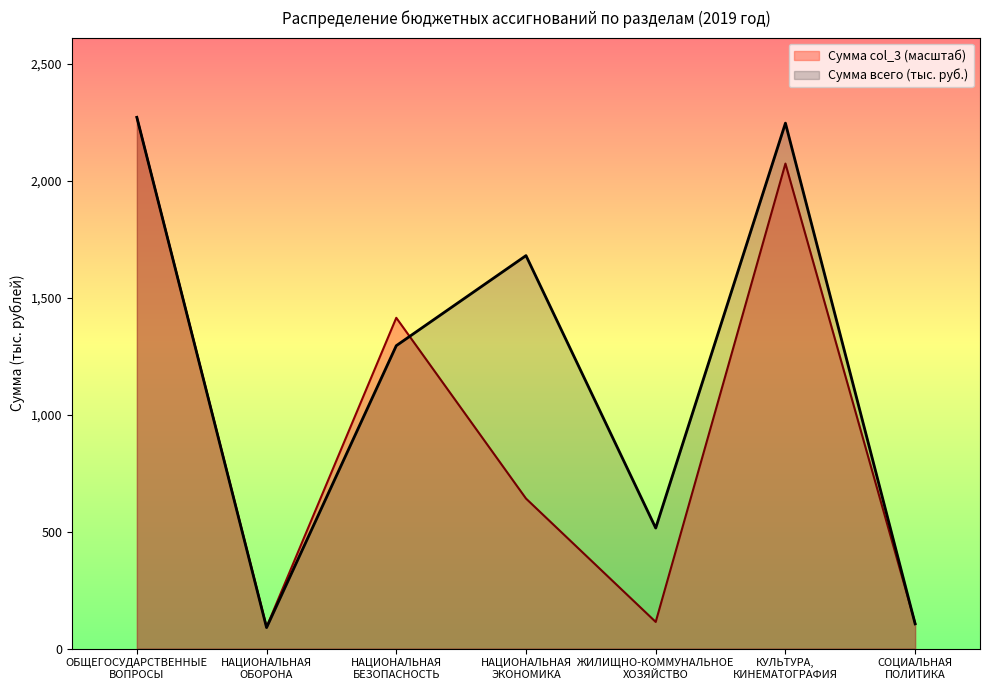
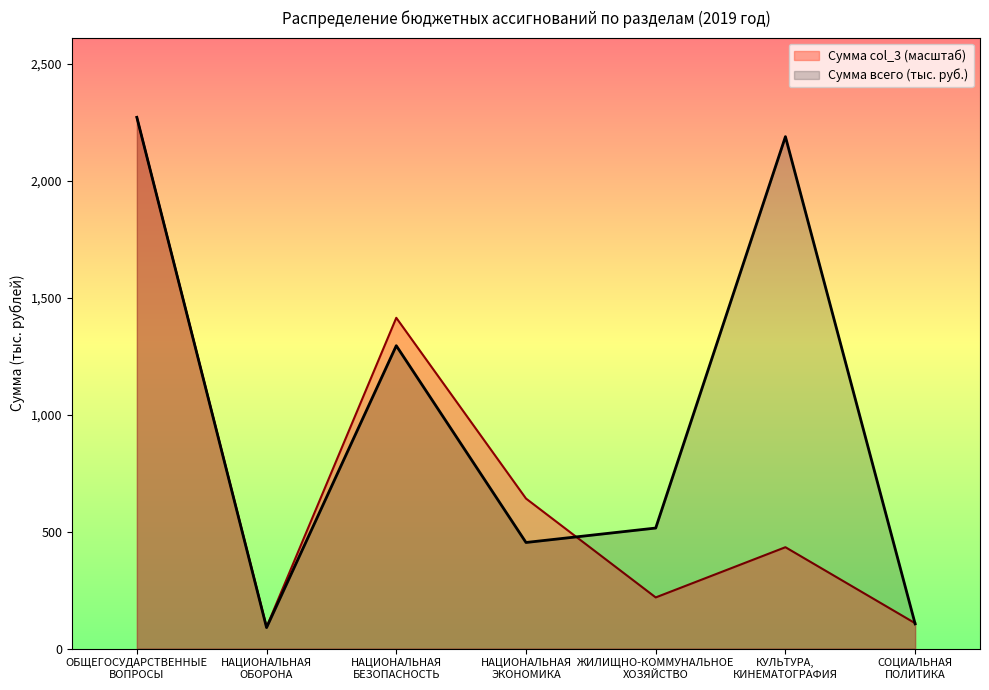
Сумма всего (тыс. руб.), НАЦИОНАЛЬНАЯ ЭКОНОМИКА: 1,680 -> 450
Сумма col_3 (масштаб), ЖИЛИЩНО-КОММУНАЛЬНОЕ ХОЗЯЙСТВО: 110 -> 220
Сумма col_3 (масштаб), КУЛЬТУРА, КИНЕМАТОГРАФИЯ: 2,070 -> 430
Сумма всего (тыс. руб.), КУЛЬТУРА, КИНЕМАТОГРАФИЯ: 2,250 -> 2,190
